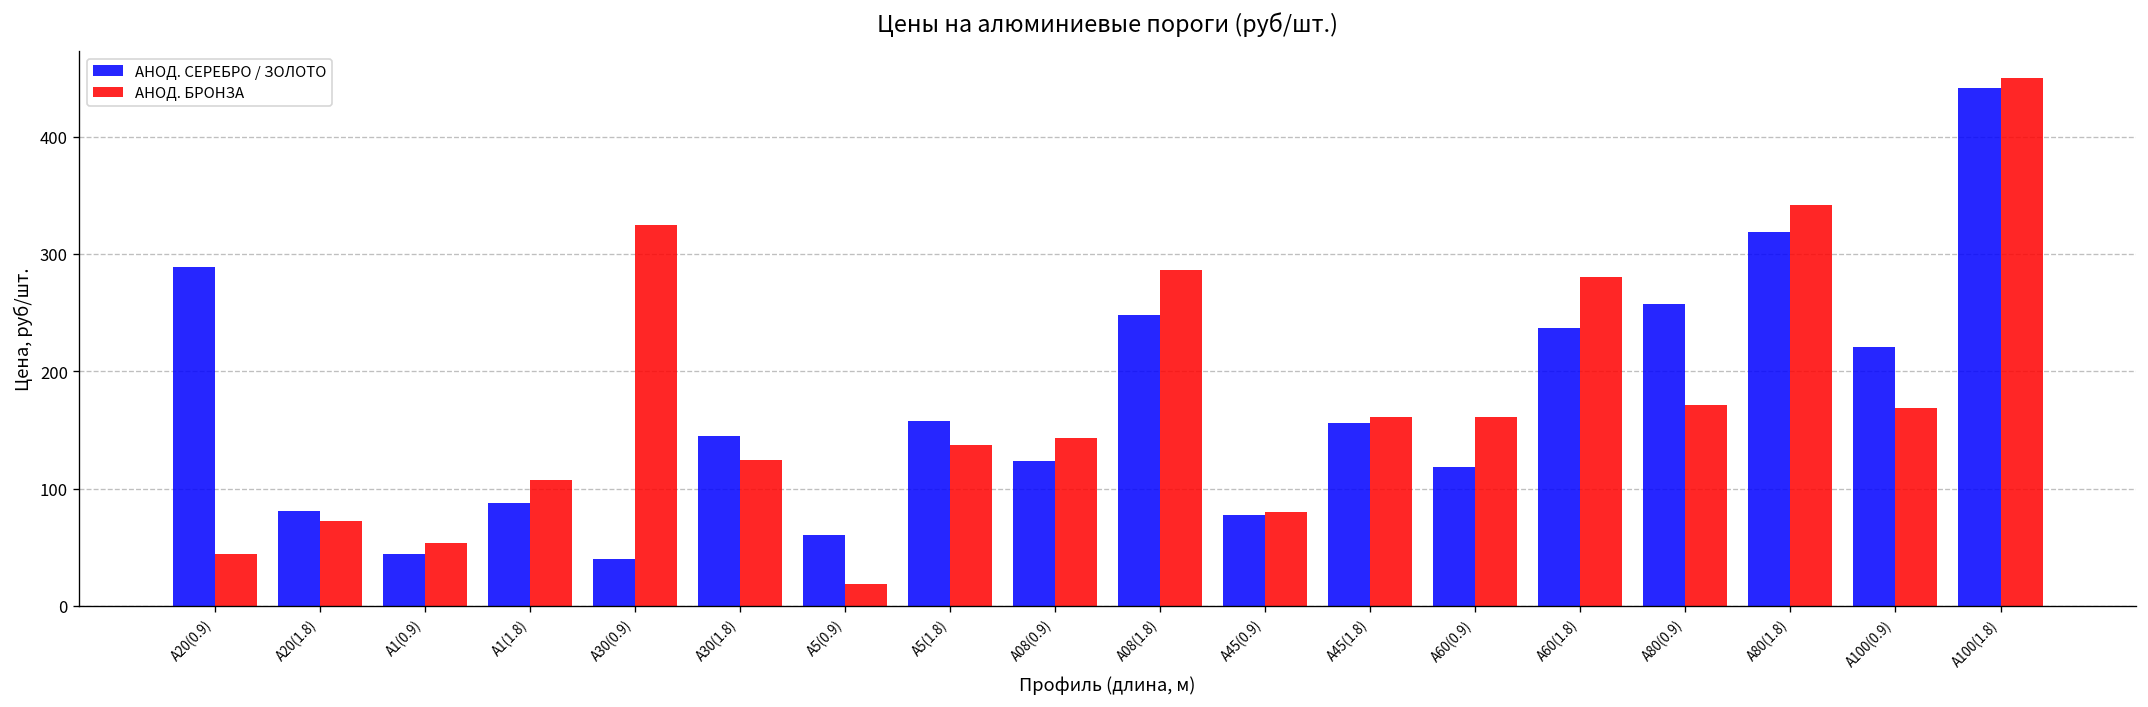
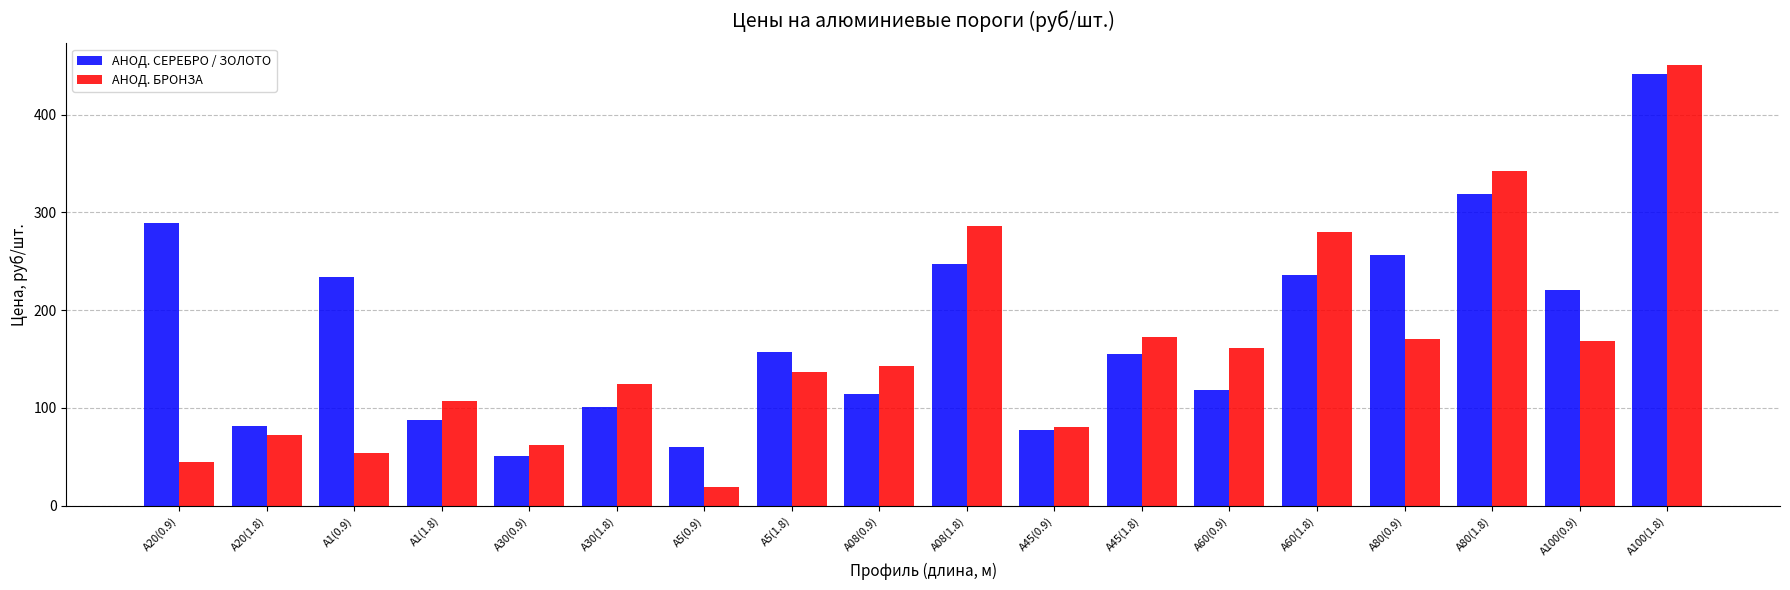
АНОД. СЕРЕБРО / ЗОЛОТО, А1(0.9): 40 -> 230
АНОД. СЕРЕБРО / ЗОЛОТО, А30(0.9): 40 -> 50
АНОД. БРОНЗА, А30(0.9): 320 -> 60
АНОД. СЕРЕБРО / ЗОЛОТО, А30(1.8): 150 -> 100
АНОД. СЕРЕБРО / ЗОЛОТО, А08(0.9): 120 -> 110
АНОД. БРОНЗА, А45(1.8): 160 -> 170
